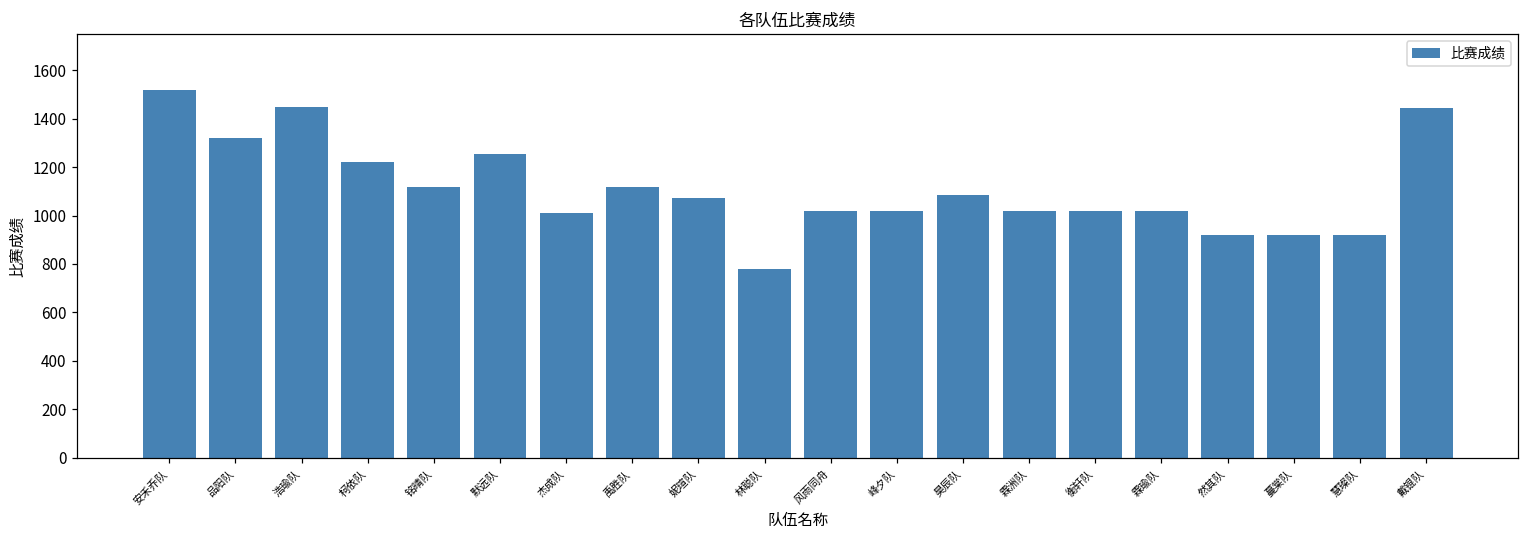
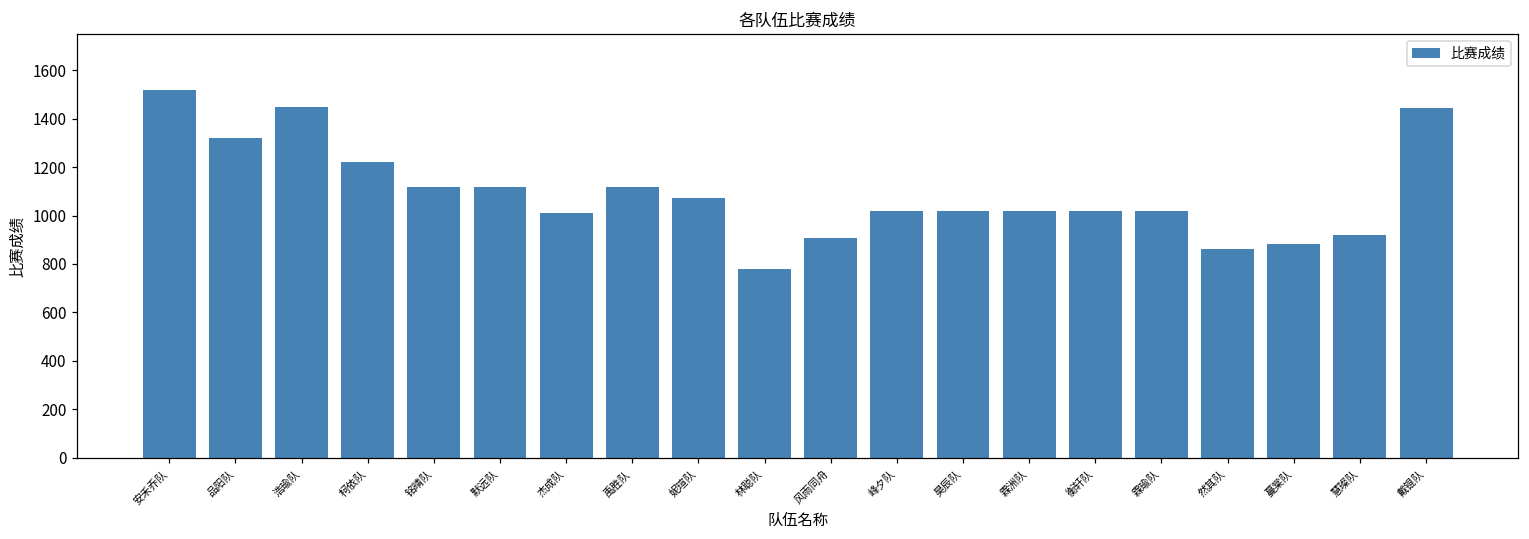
默远队: 1250 -> 1120
风雨同舟: 1020 -> 910
昊辰队: 1080 -> 1020
然其队: 920 -> 860
蔓棠队: 920 -> 880
